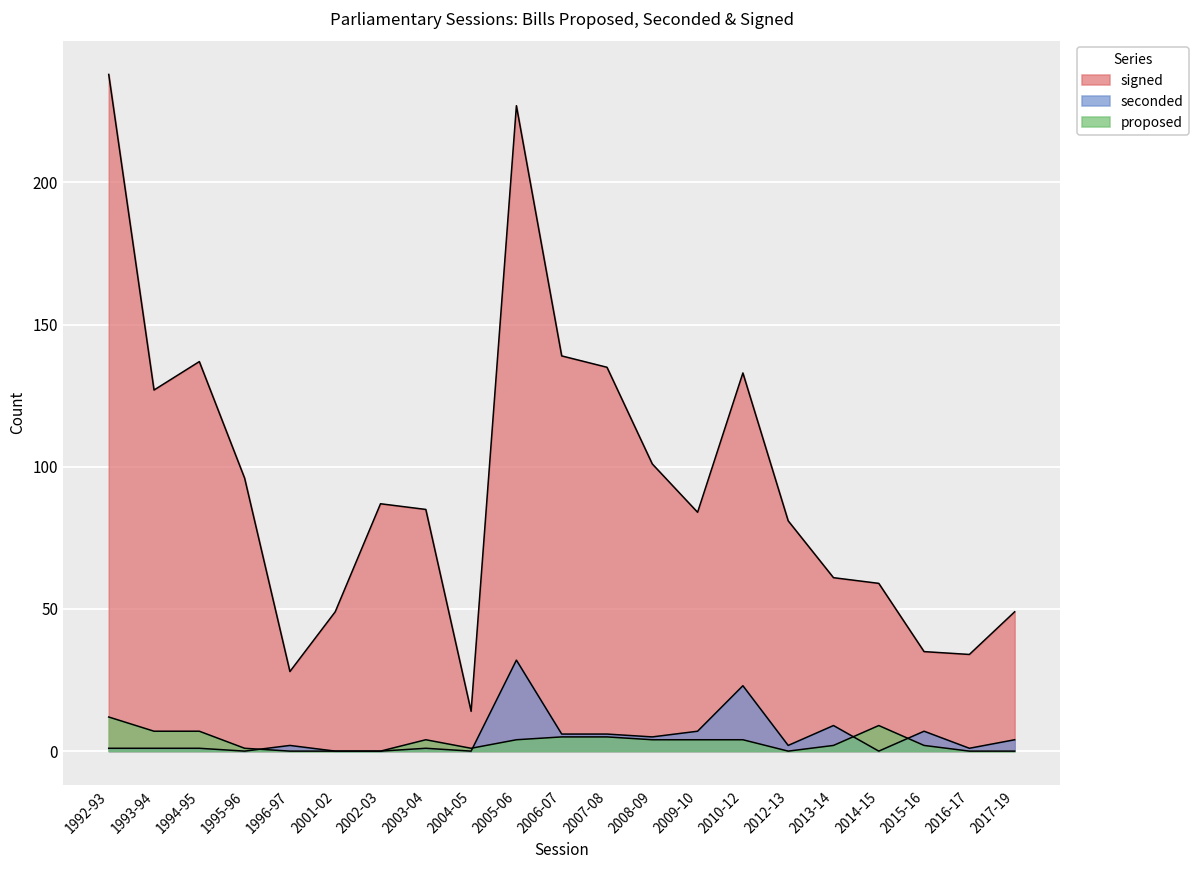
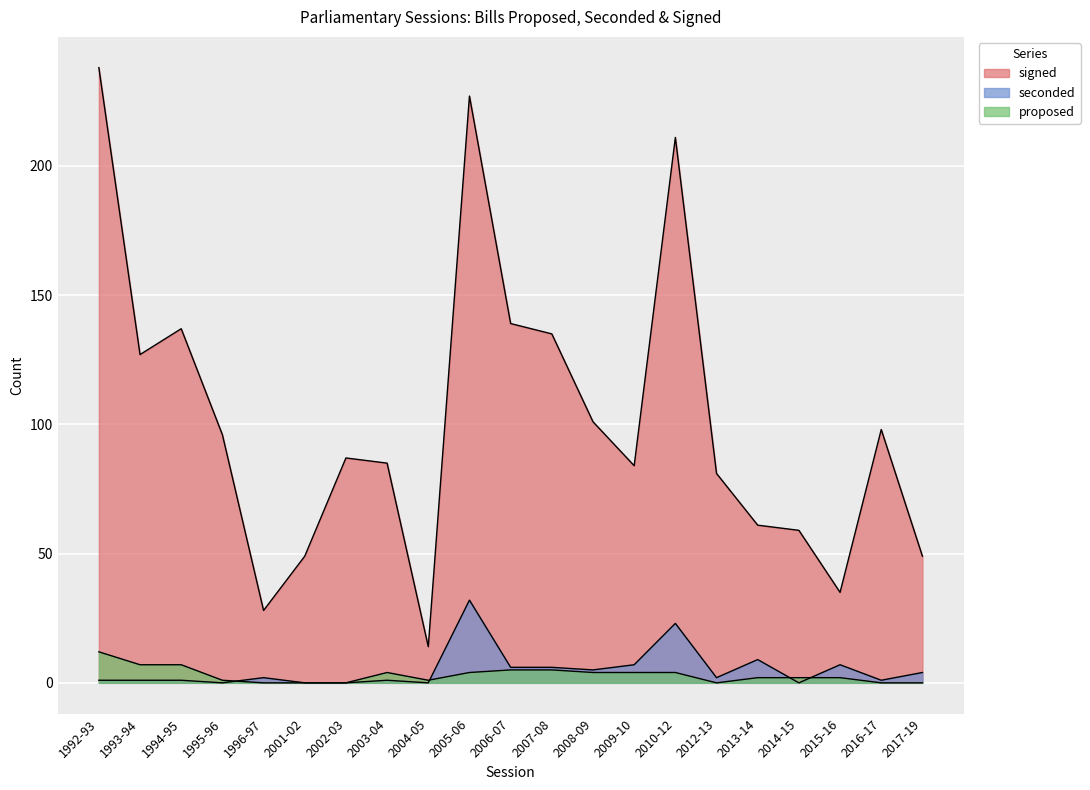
signed, 2010-12: 133 -> 211
proposed, 2014-15: 9 -> 2
signed, 2016-17: 34 -> 98
